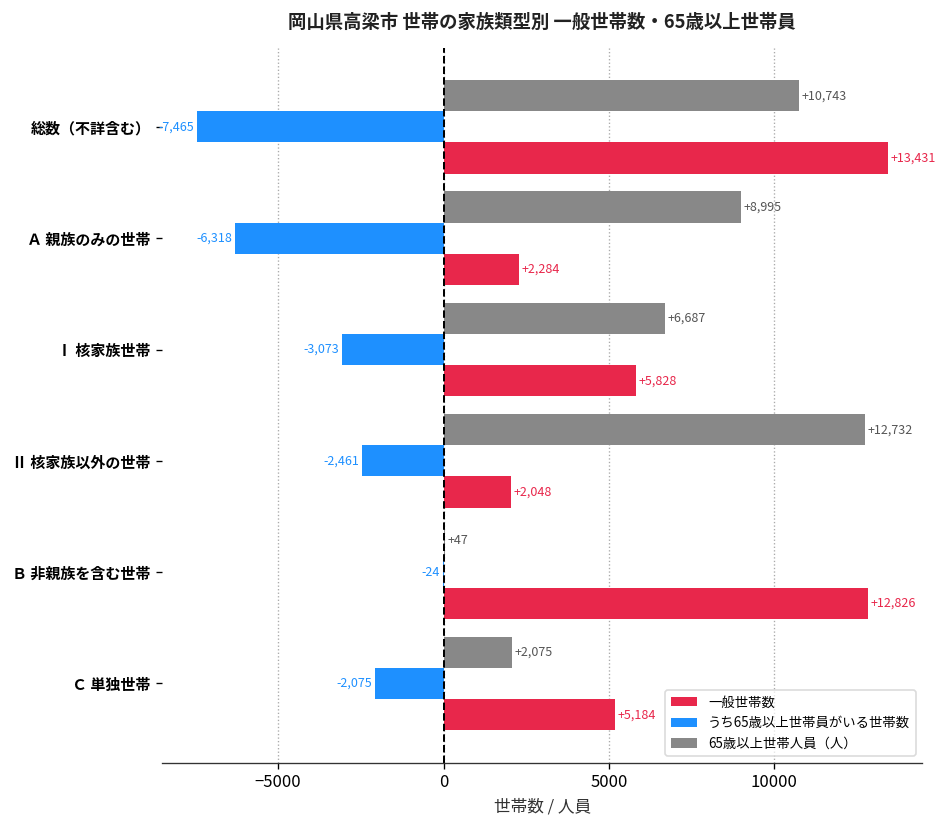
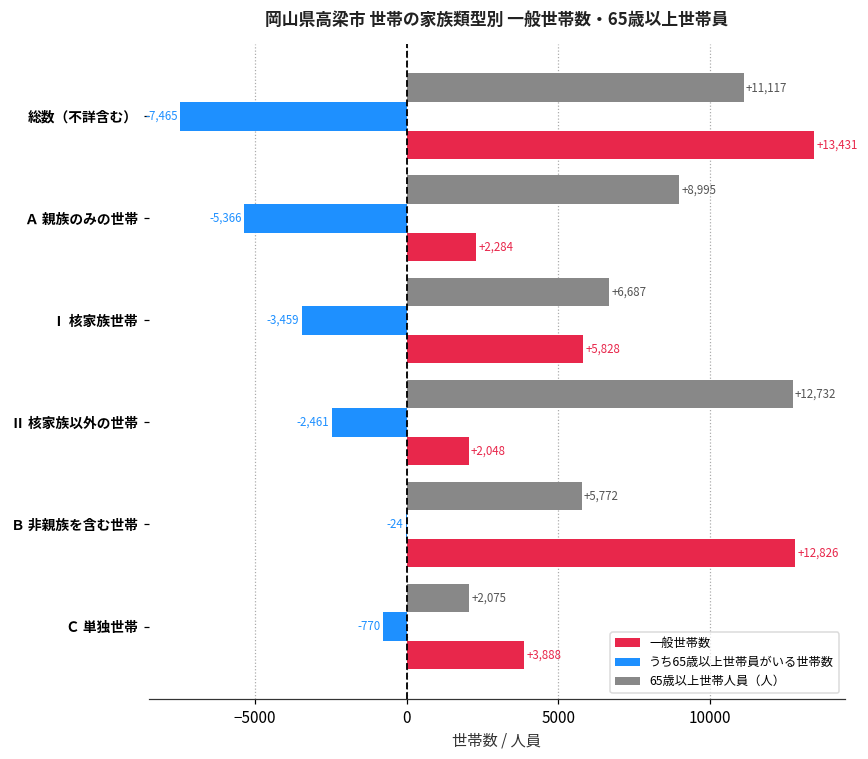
65歳以上世帯人員（人）, 総数（不詳含む）: +10,743 -> +11,117
うち65歳以上世帯員がいる世帯数, Ａ 親族のみの世帯: -6,318 -> -5,366
うち65歳以上世帯員がいる世帯数, Ⅰ 核家族世帯: -3,073 -> -3,459
65歳以上世帯人員（人）, Ｂ 非親族を含む世帯: +47 -> +5,772
うち65歳以上世帯員がいる世帯数, Ｃ 単独世帯: -2,075 -> -770
一般世帯数, Ｃ 単独世帯: +5,184 -> +3,888
